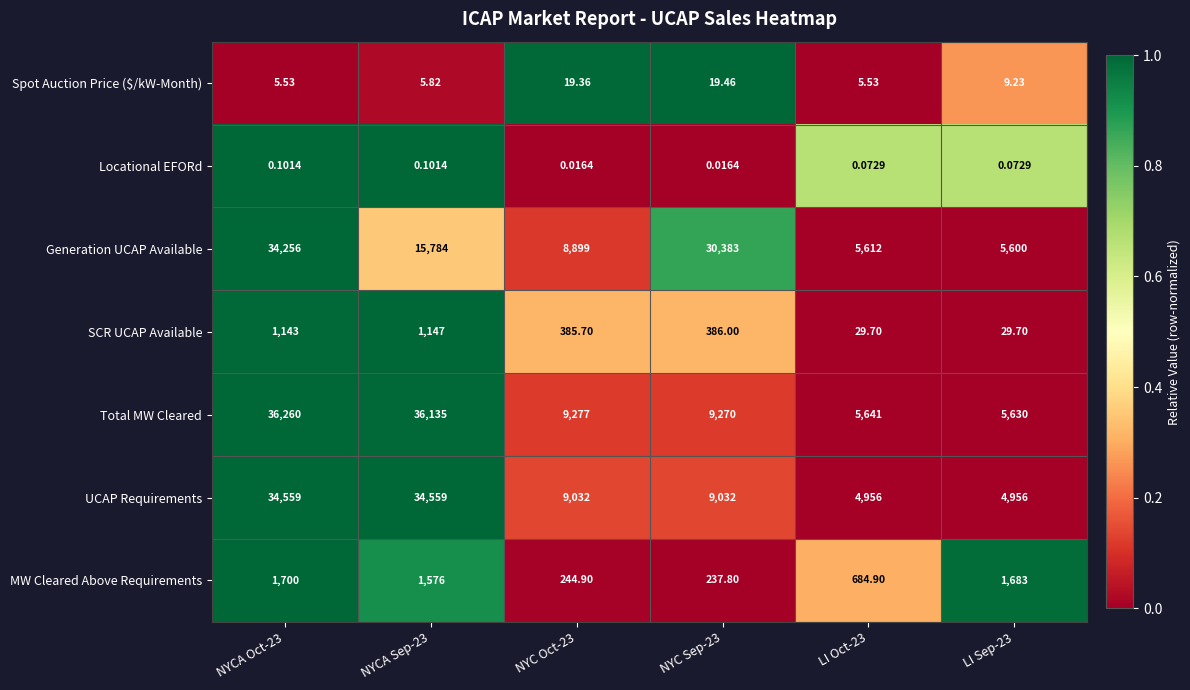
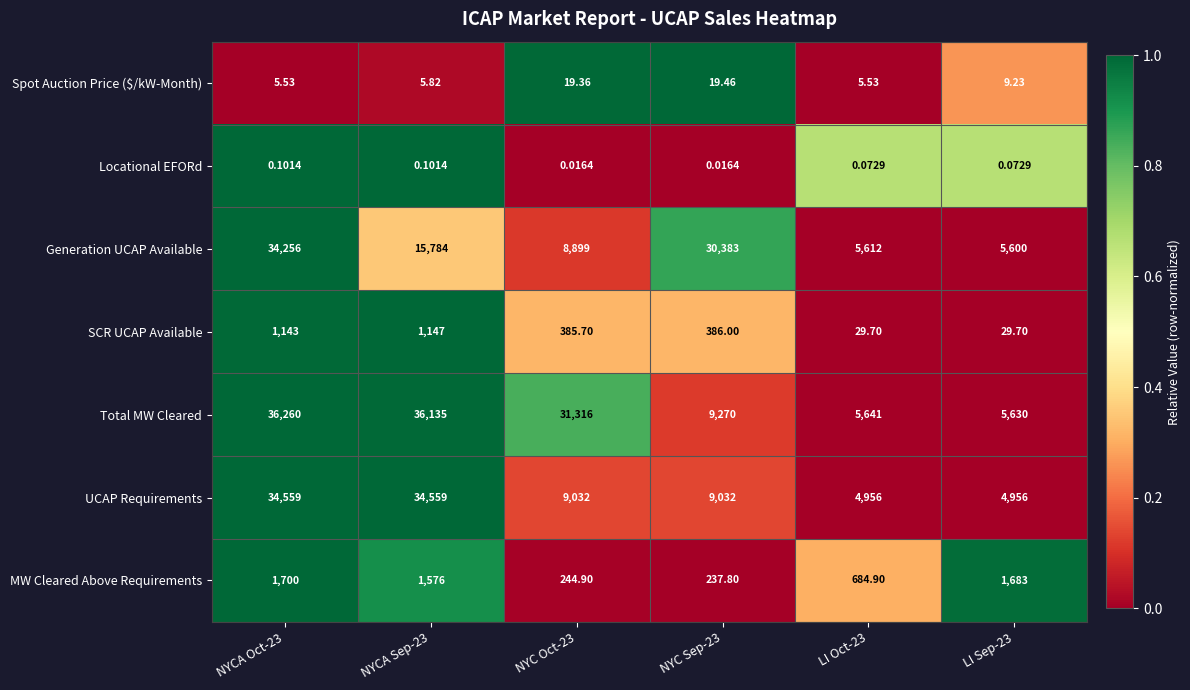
Total MW Cleared, NYC Oct-23: 9,277 -> 31,316
